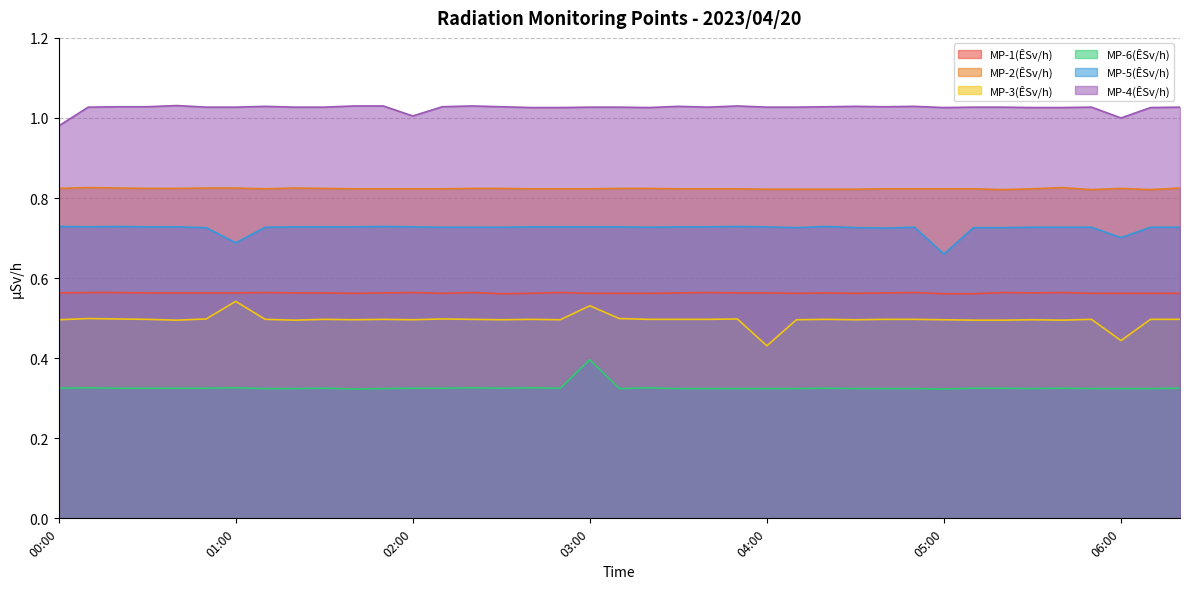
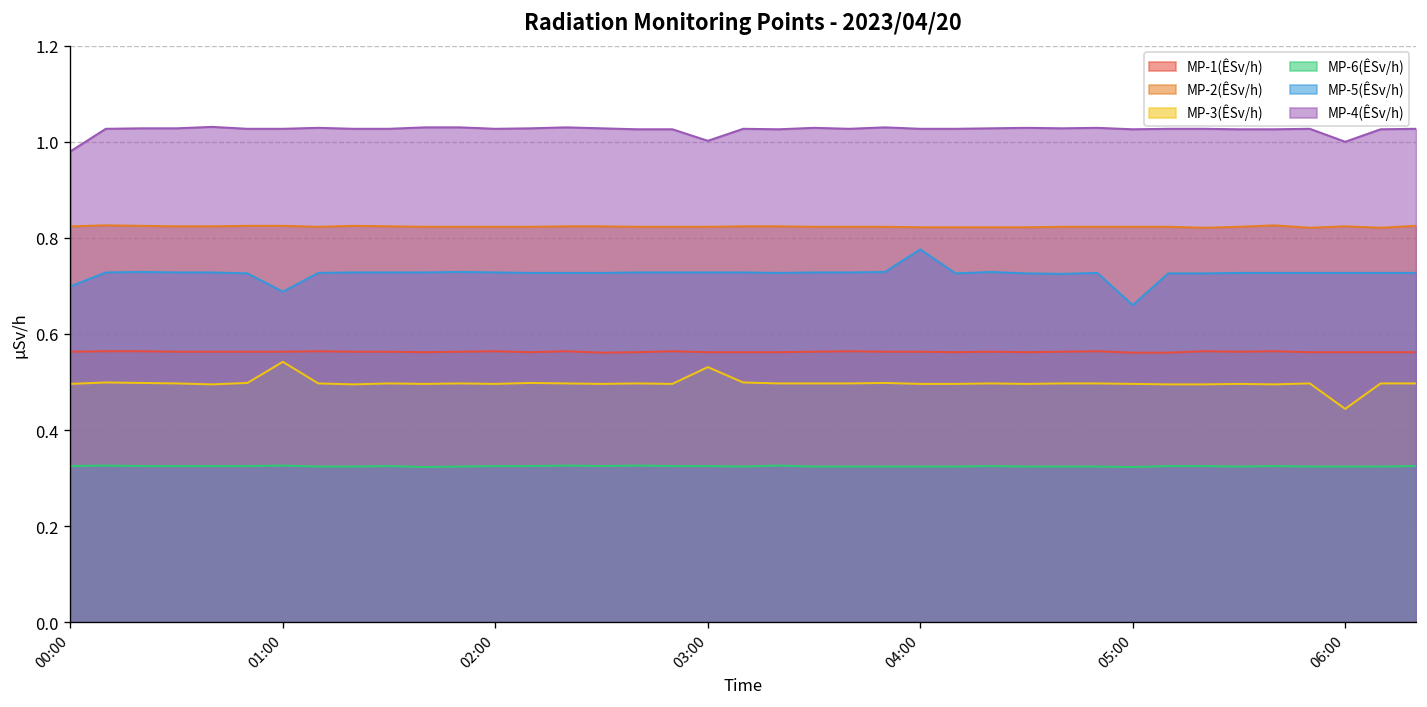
MP-5(ÊSv/h), 00:00: 0.73 -> 0.70
MP-4(ÊSv/h), 02:00: 1.01 -> 1.03
MP-6(ÊSv/h), 03:00: 0.40 -> 0.33
MP-4(ÊSv/h), 03:00: 1.03 -> 1.00
MP-3(ÊSv/h), 04:00: 0.43 -> 0.50
MP-5(ÊSv/h), 04:00: 0.73 -> 0.78
MP-5(ÊSv/h), 06:00: 0.70 -> 0.73
